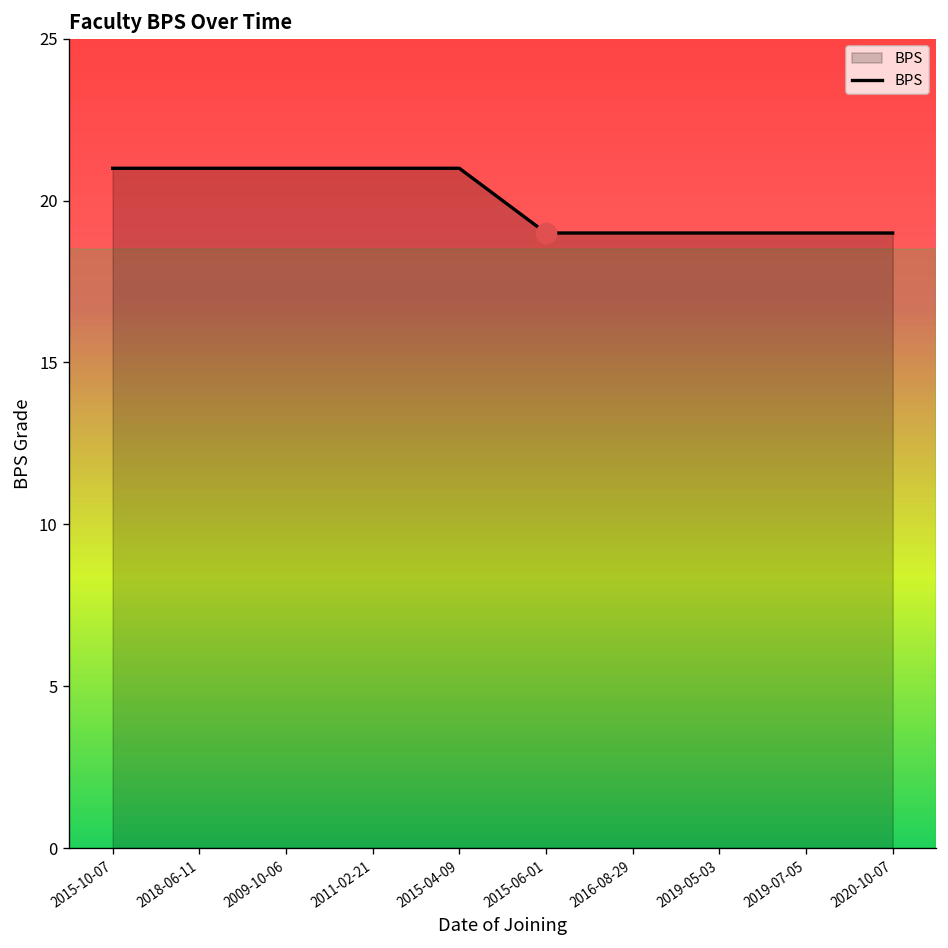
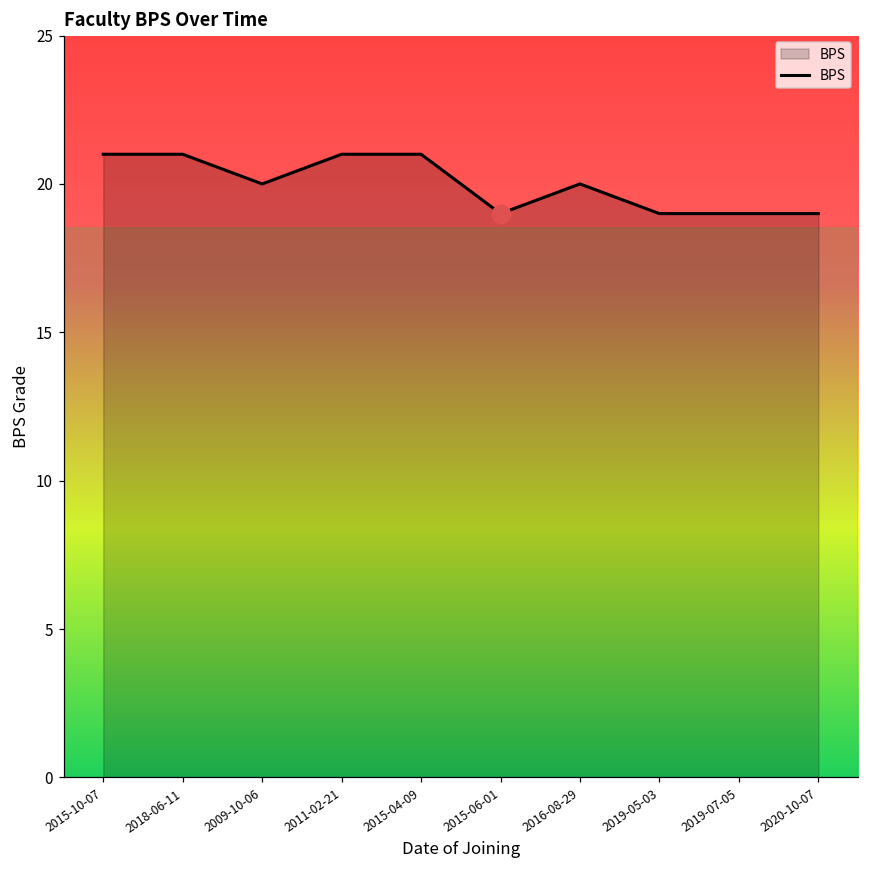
BPS, 2009-10-06: 21 -> 20
BPS, 2016-08-29: 19 -> 20
